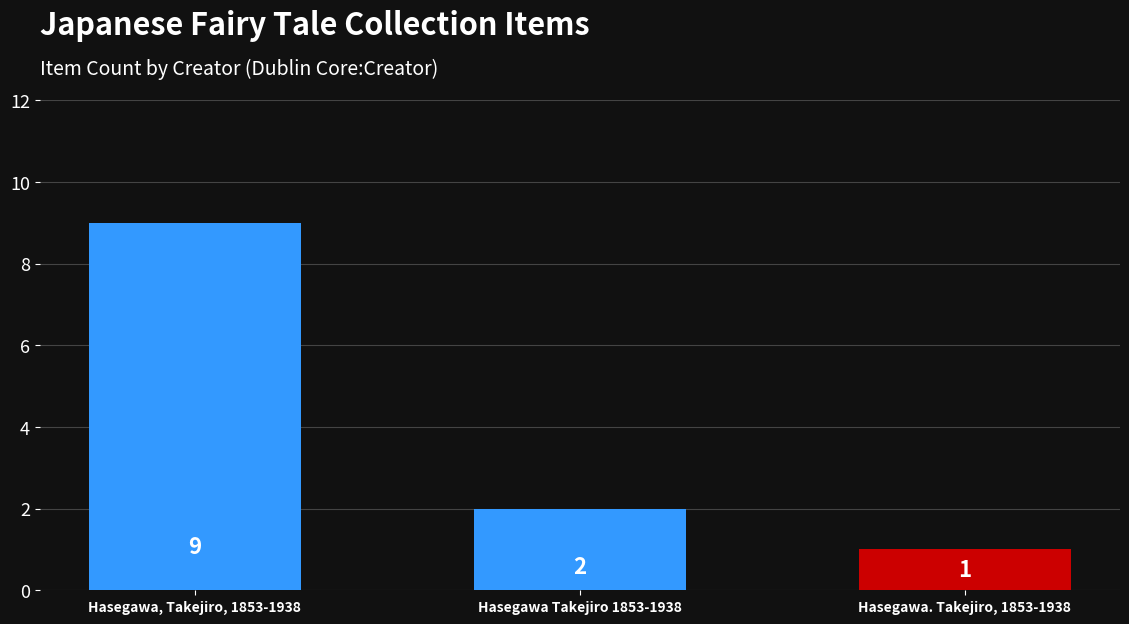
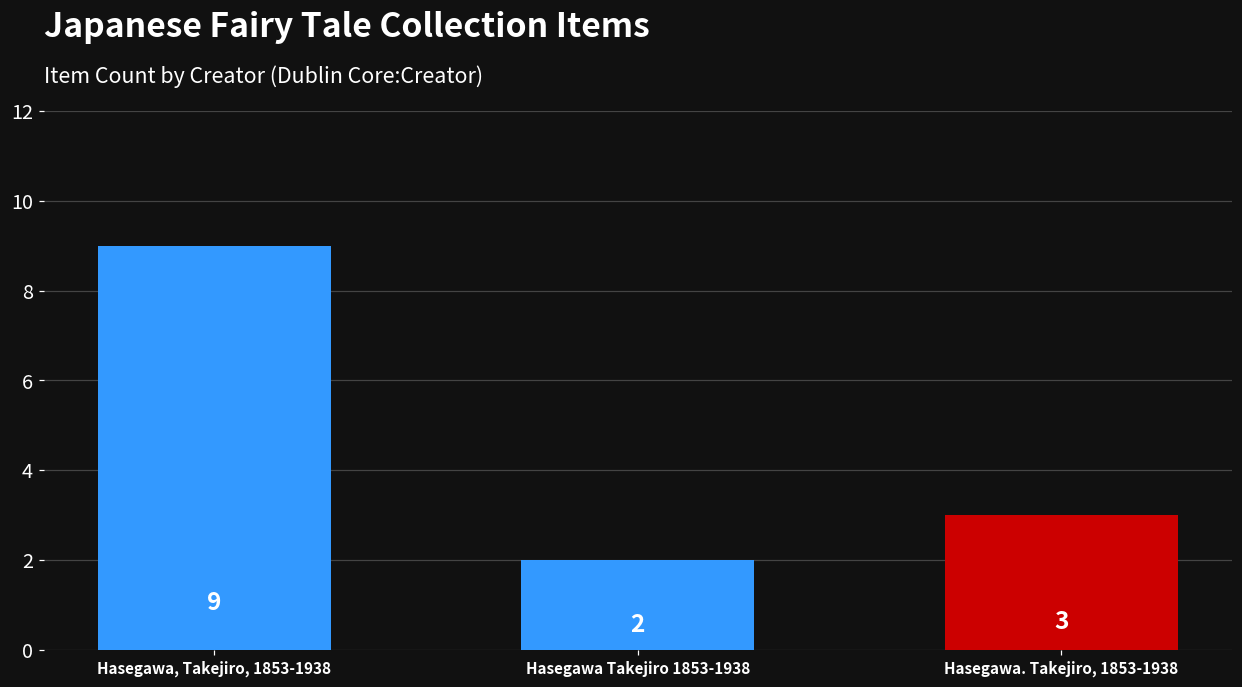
Hasegawa. Takejiro, 1853-1938: 1 -> 3
